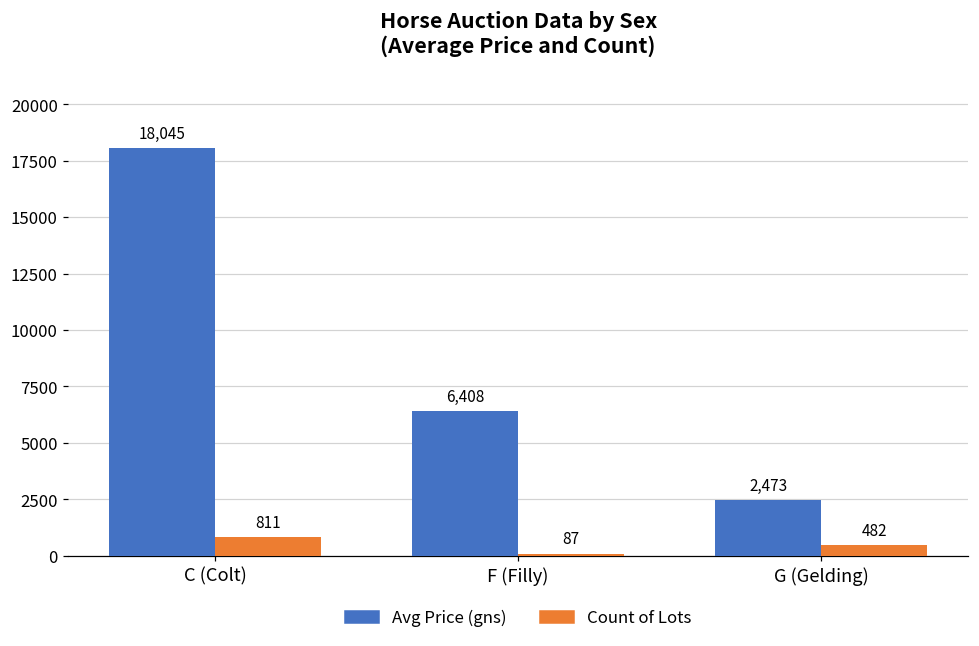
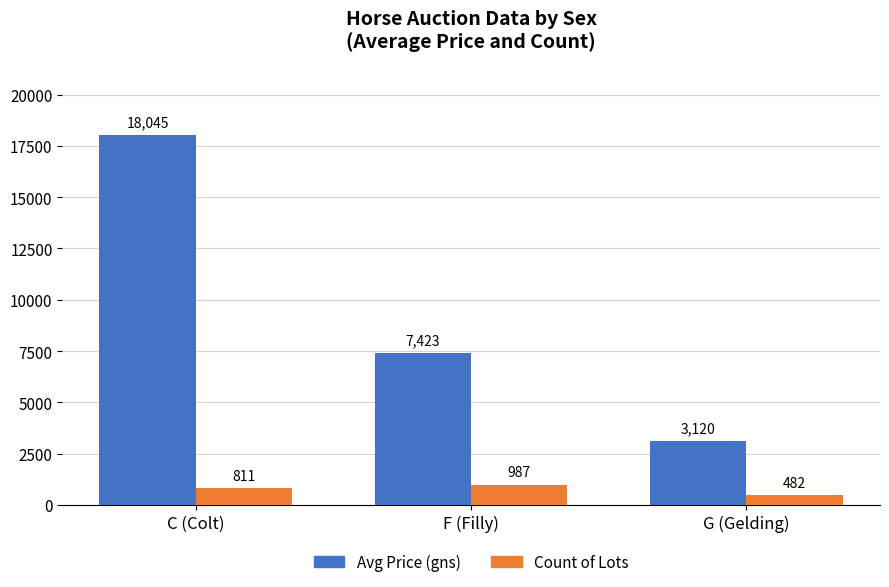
Avg Price (gns), F (Filly): 6,408 -> 7,423
Count of Lots, F (Filly): 87 -> 987
Avg Price (gns), G (Gelding): 2,473 -> 3,120
